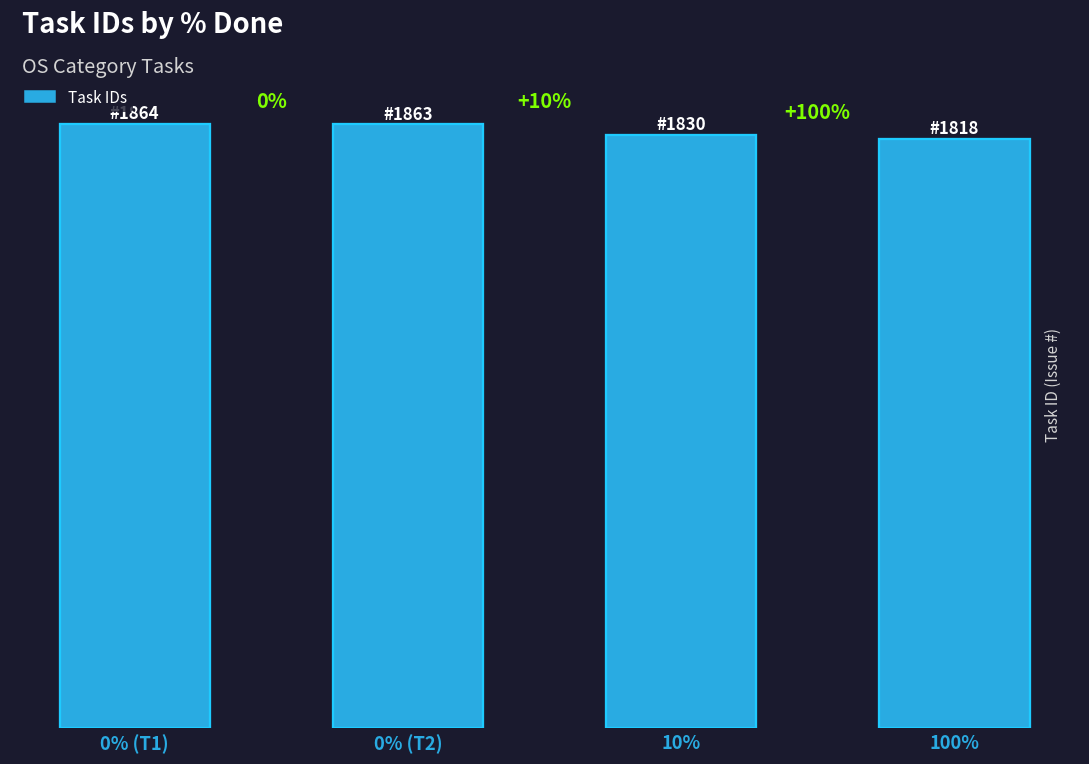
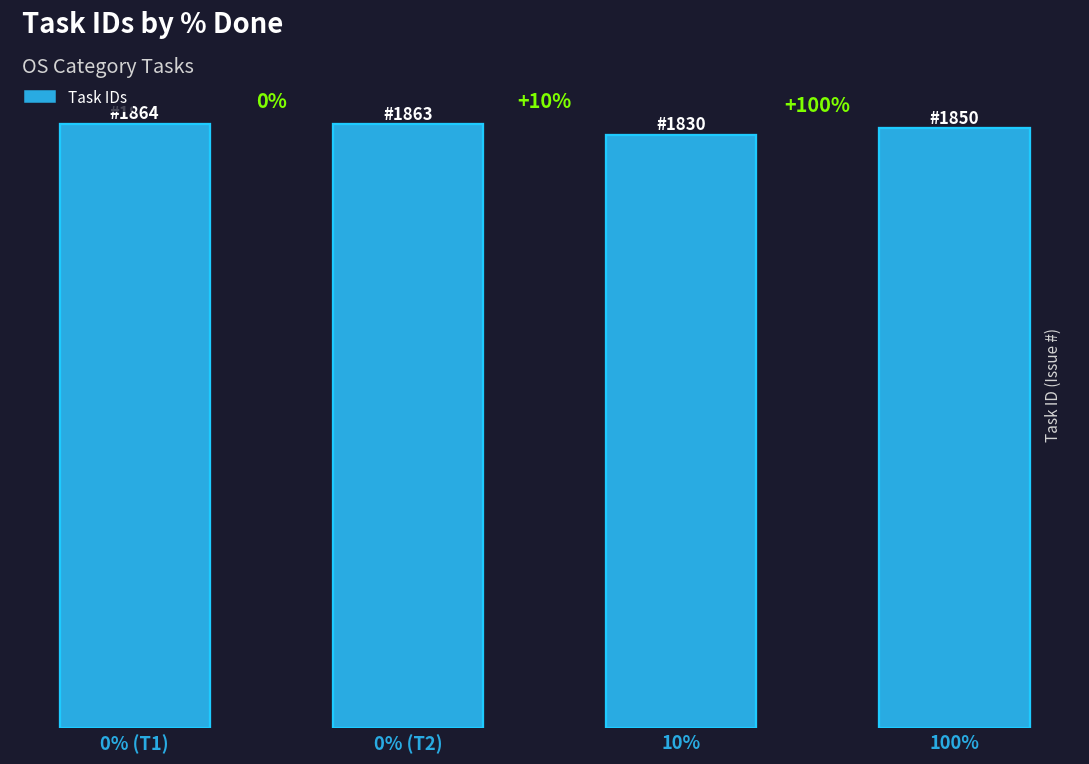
100%: 1818 -> 1850
